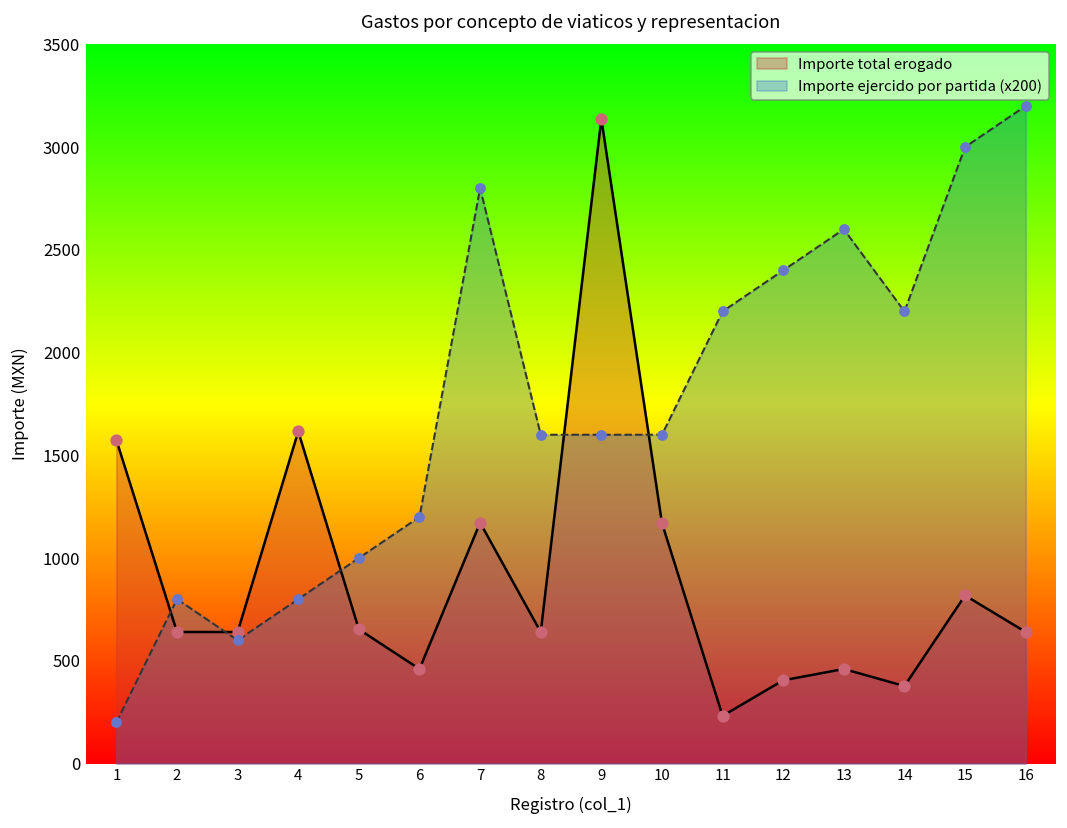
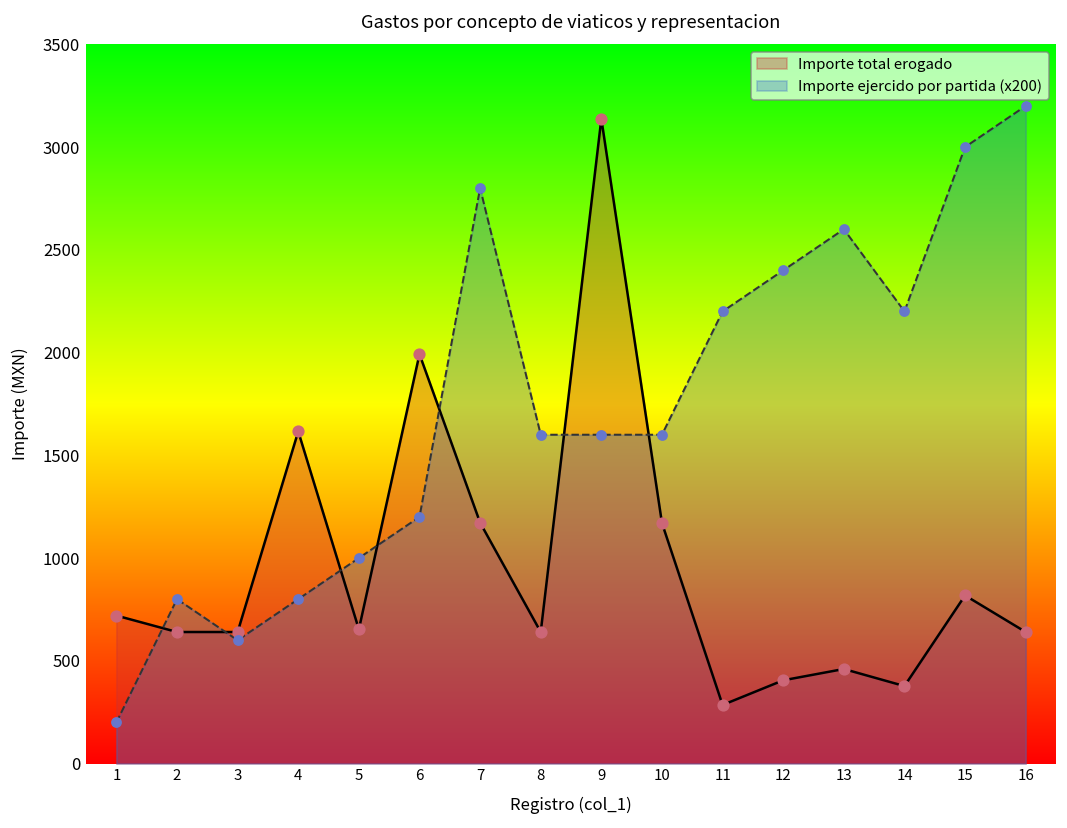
Importe total erogado, 1: 1570 -> 720
Importe total erogado, 6: 460 -> 1990
Importe total erogado, 11: 230 -> 290
